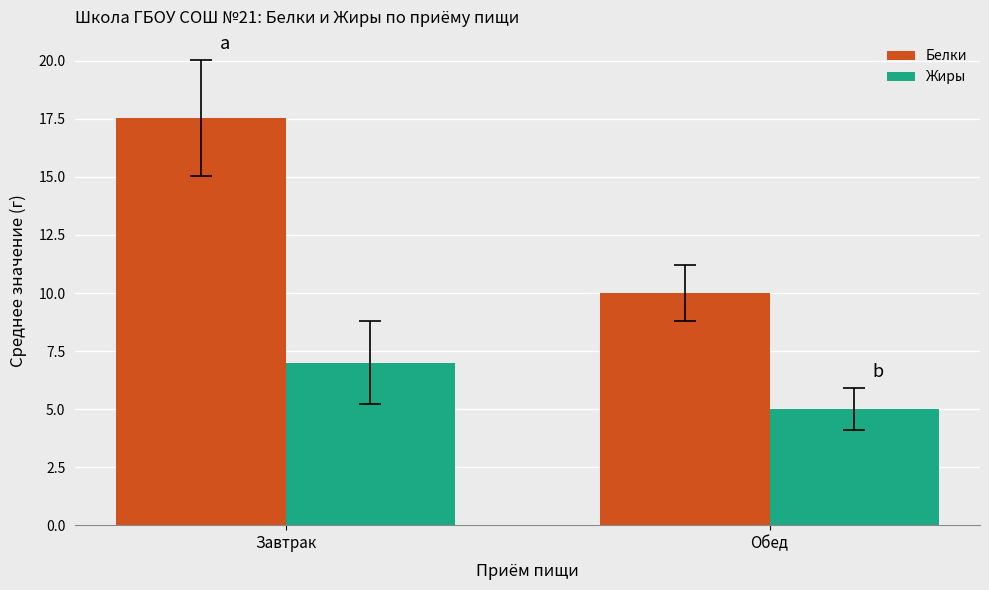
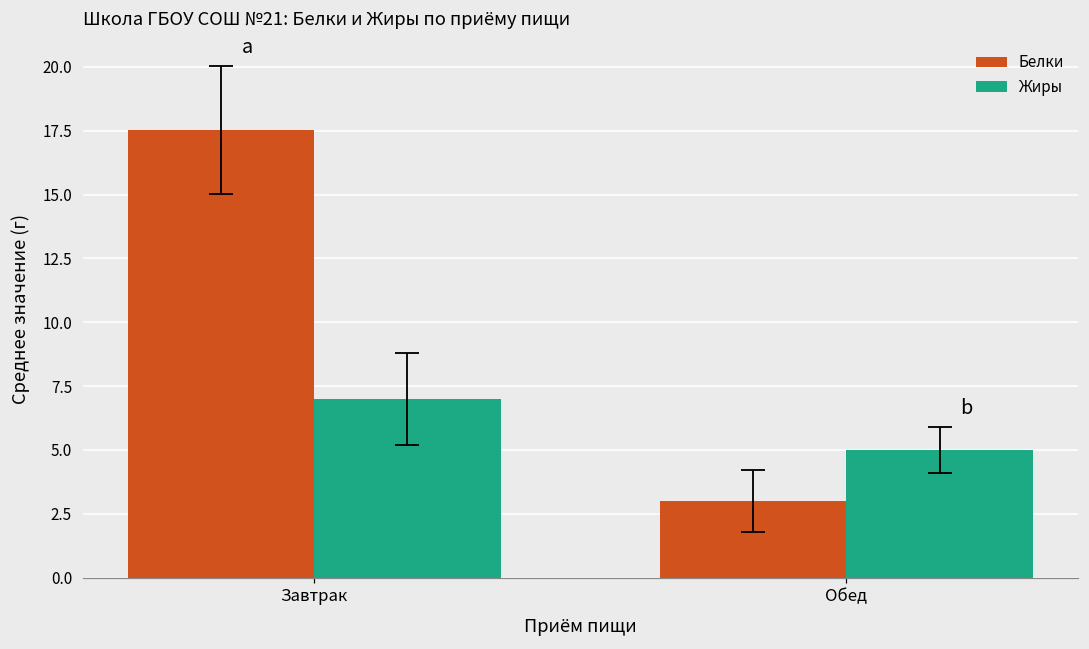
Белки, Обед: 10 -> 3
